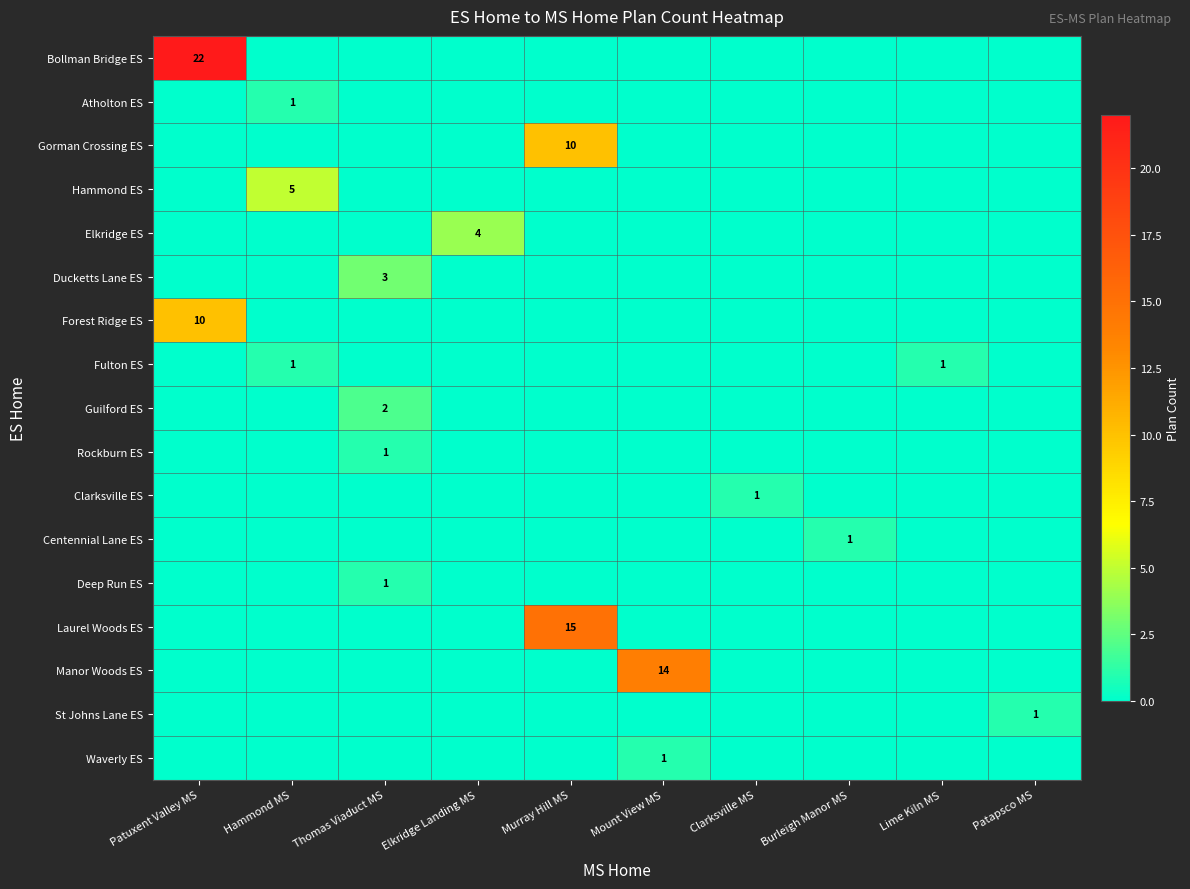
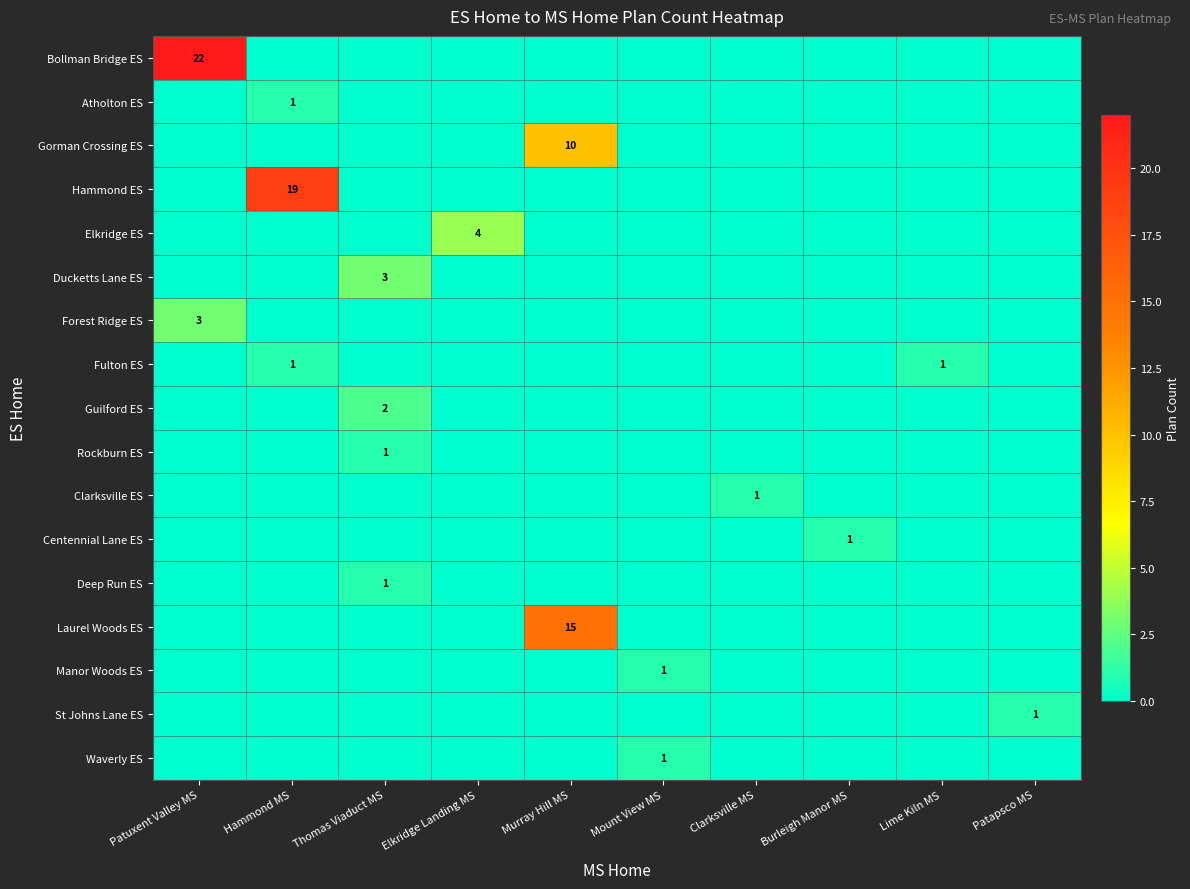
Hammond ES, Hammond MS: 5 -> 19
Forest Ridge ES, Patuxent Valley MS: 10 -> 3
Manor Woods ES, Mount View MS: 14 -> 1
